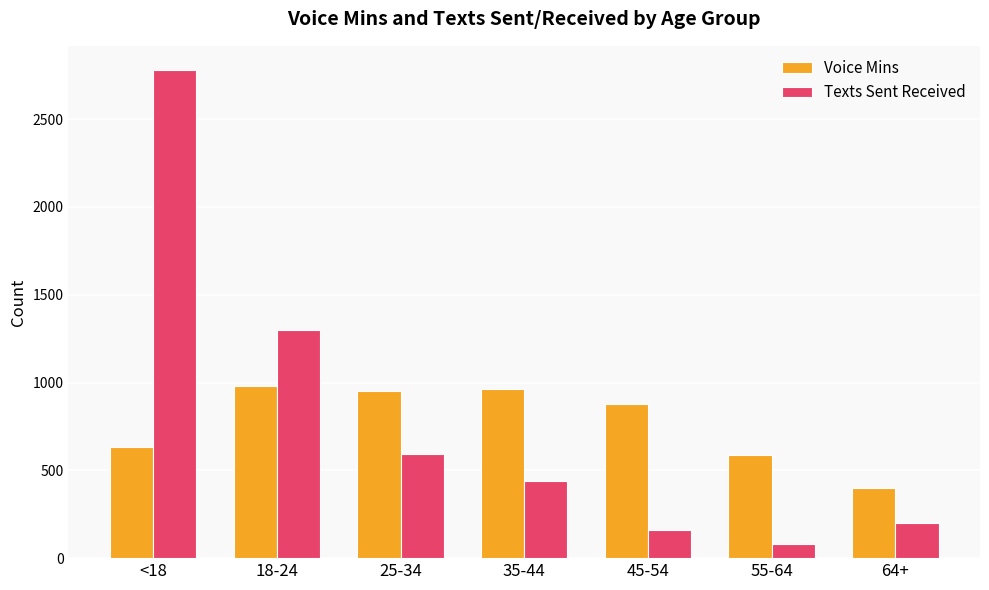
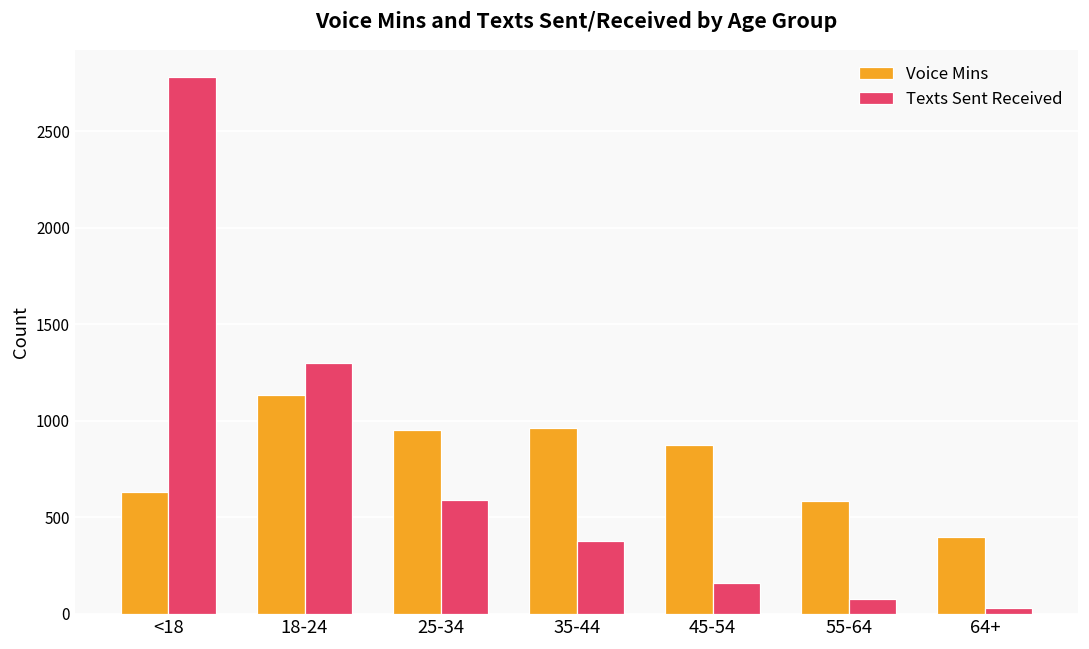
Voice Mins, 18-24: 980 -> 1130
Texts Sent Received, 35-44: 440 -> 380
Texts Sent Received, 64+: 200 -> 30
